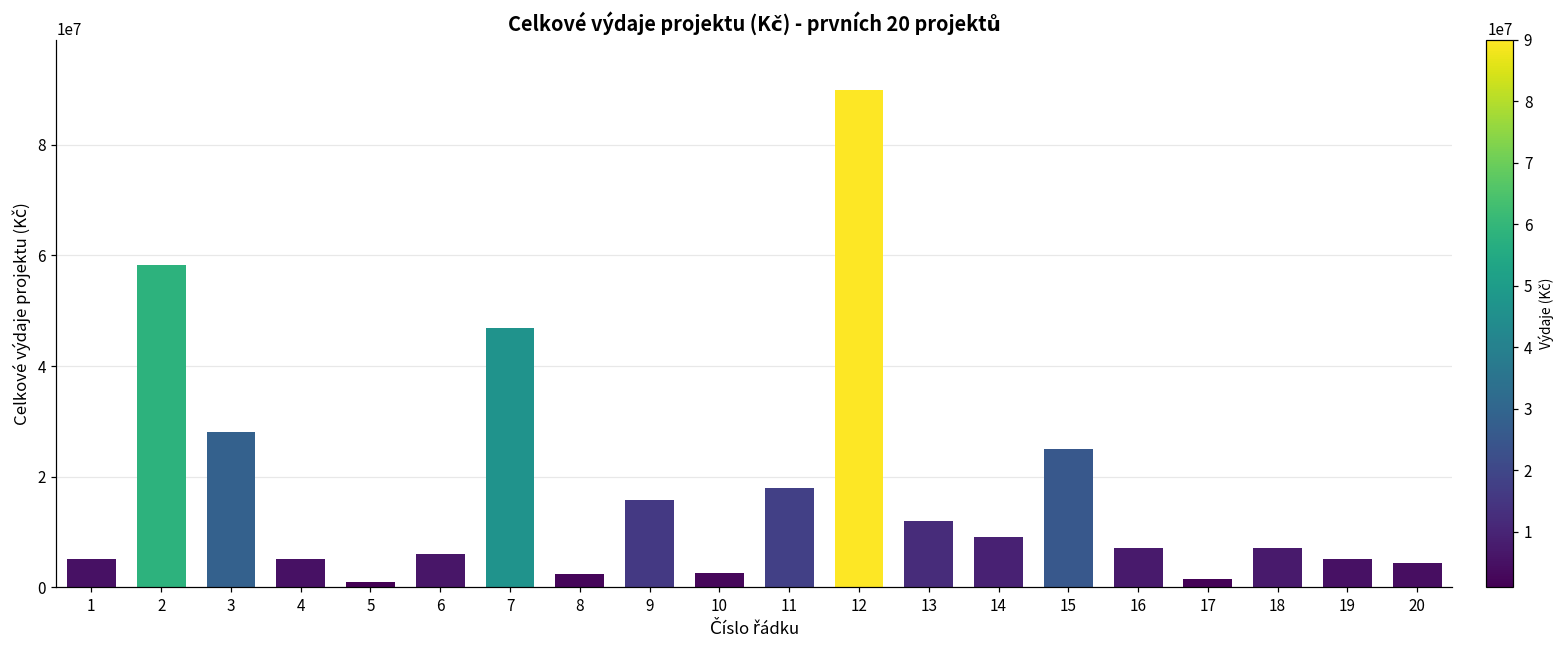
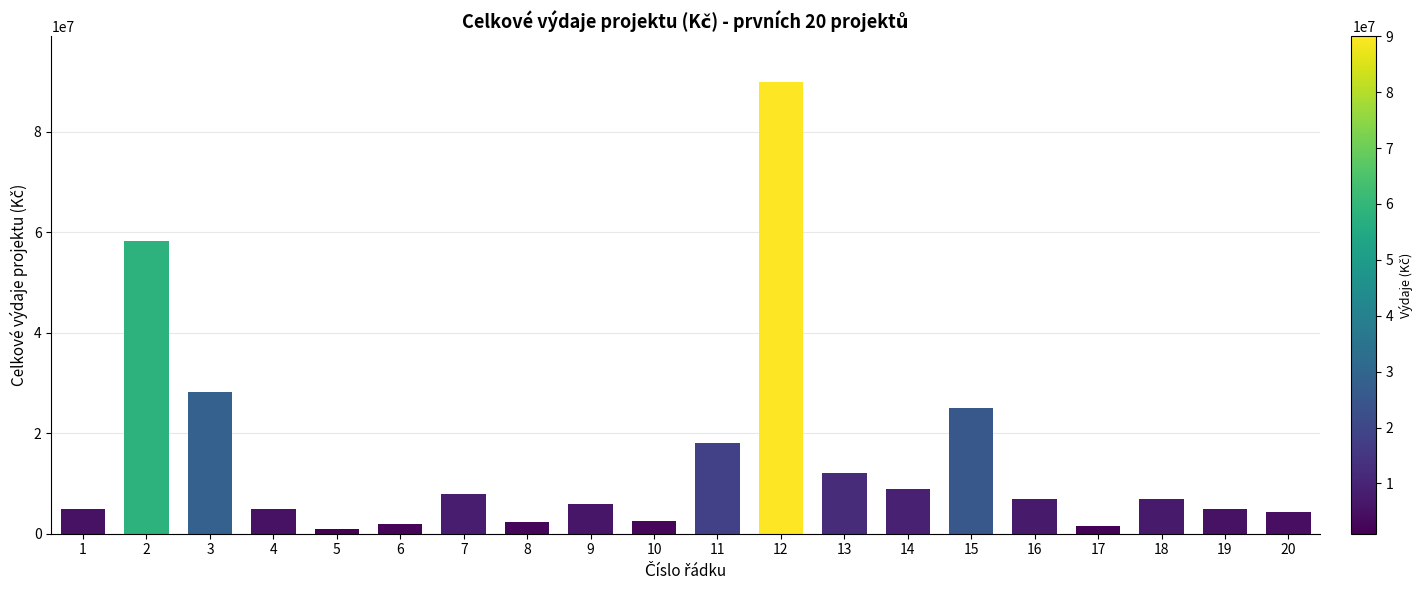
6: 6000000 -> 2000000
7: 47000000 -> 8000000
9: 16000000 -> 6000000
